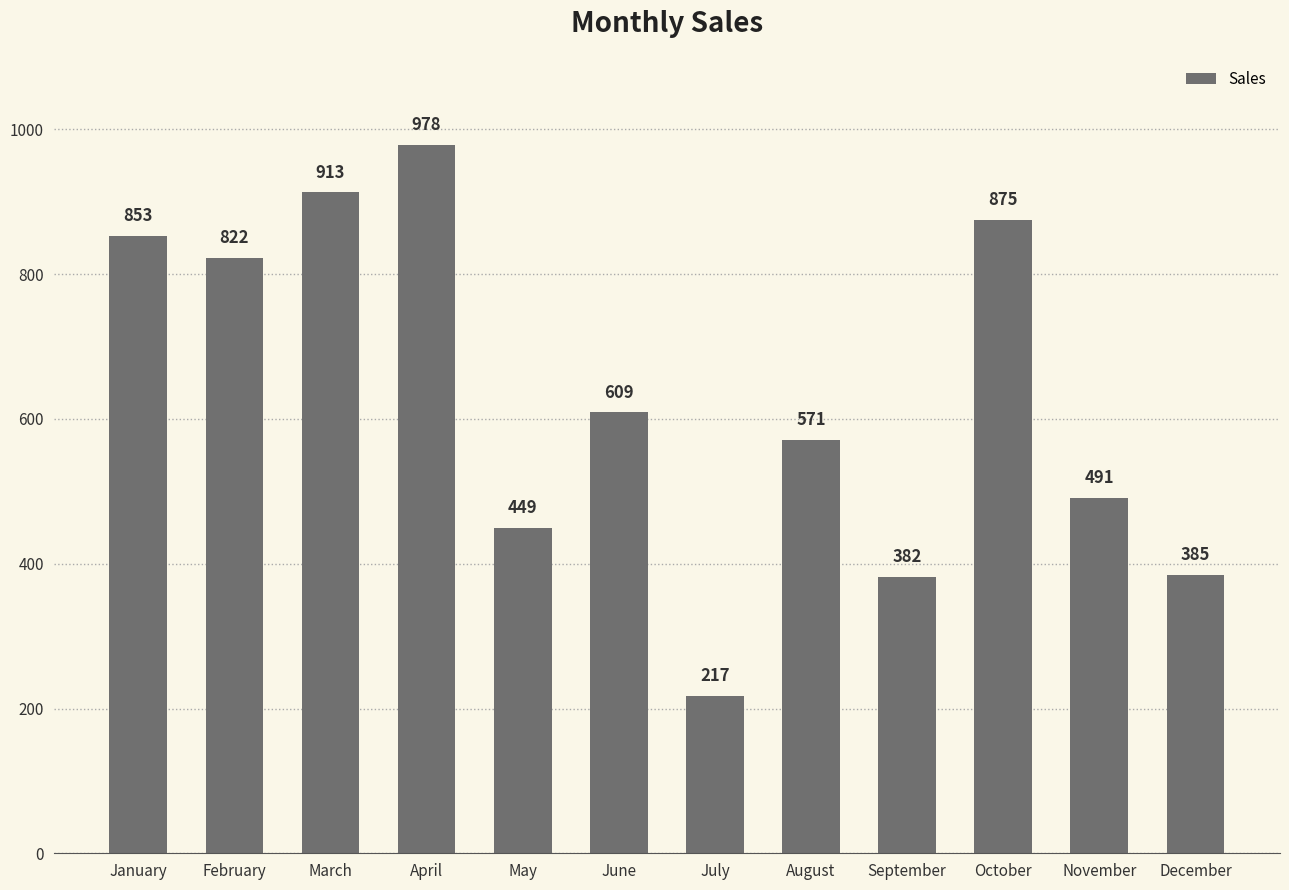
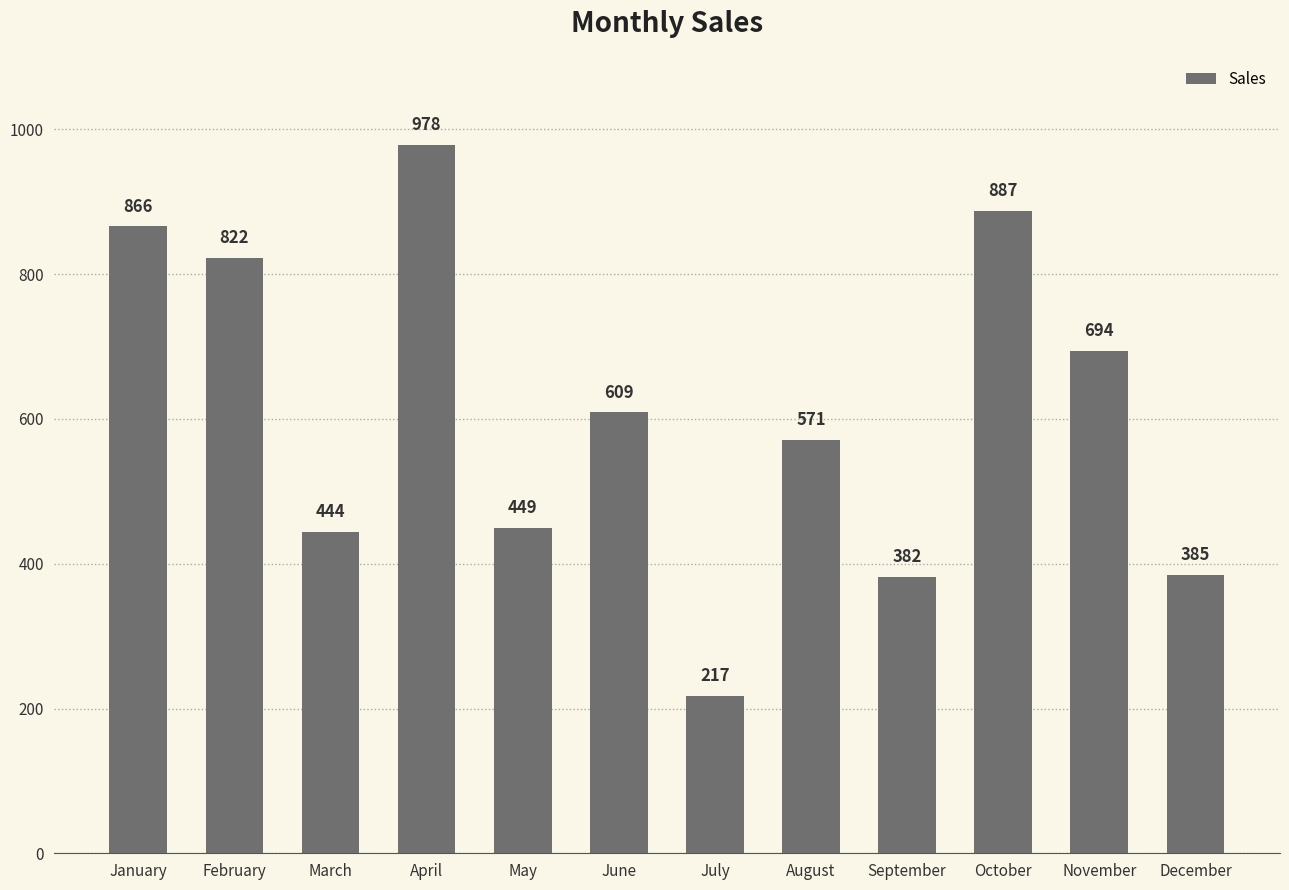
January: 853 -> 866
March: 913 -> 444
October: 875 -> 887
November: 491 -> 694
